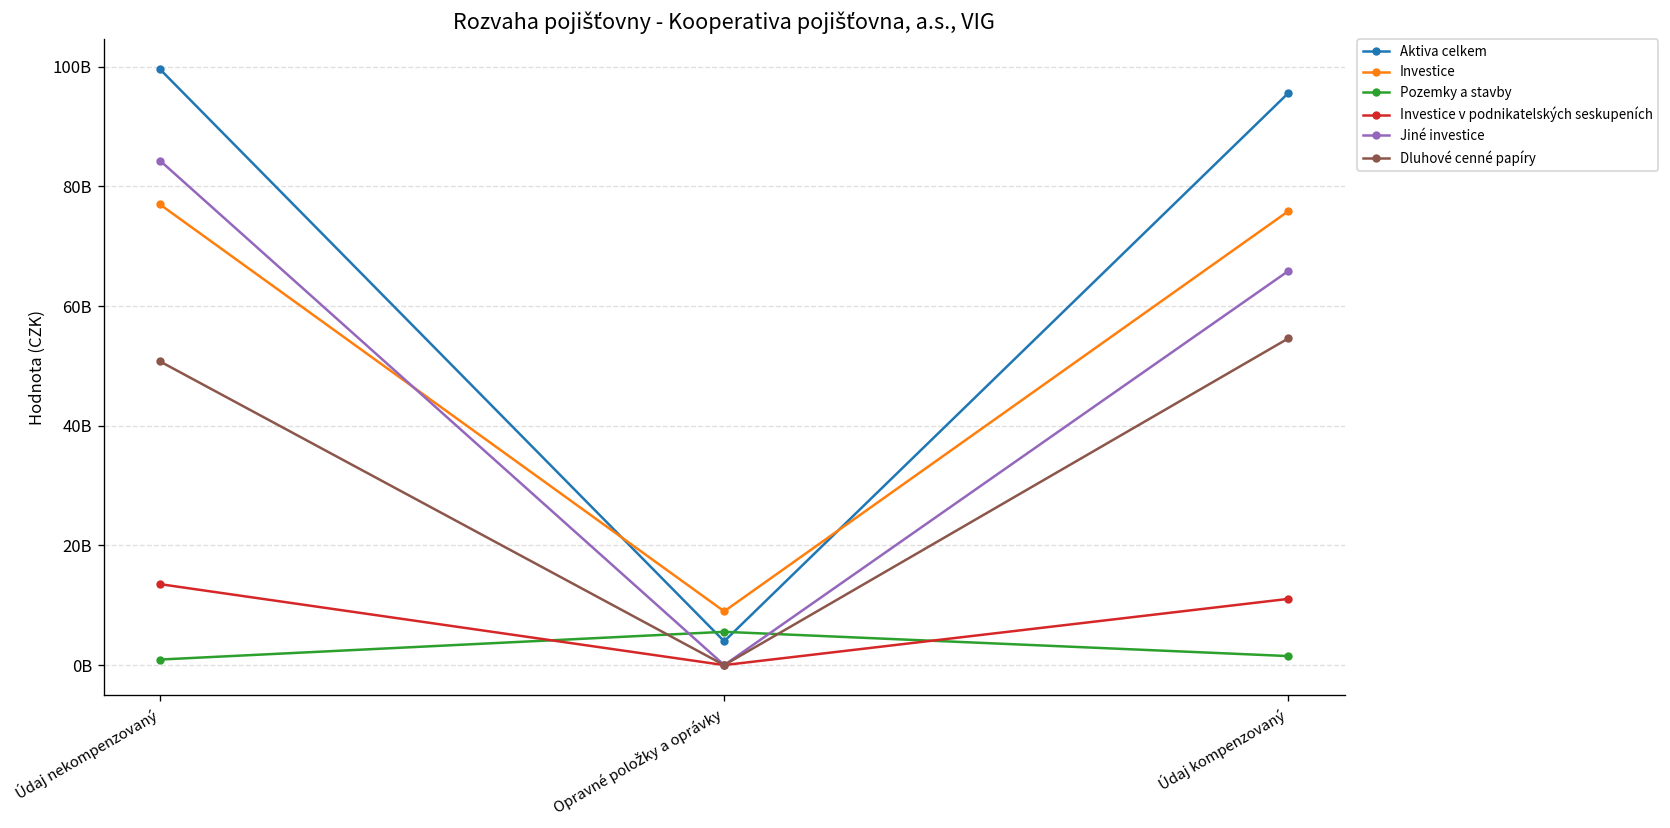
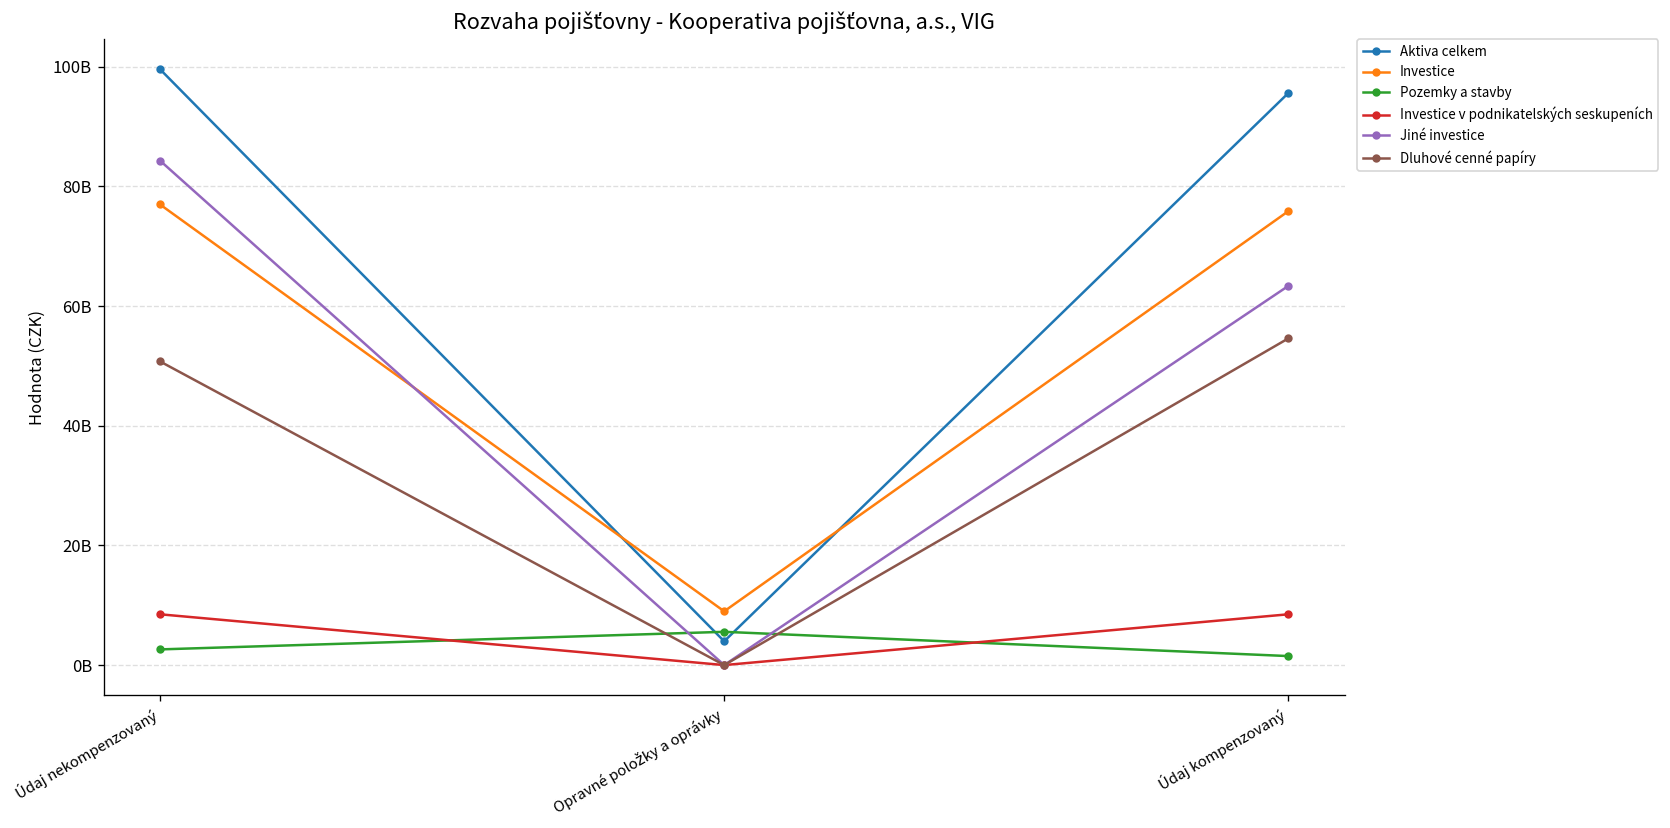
Pozemky a stavby, Údaj nekompenzovaný: 1000000000 -> 3000000000
Investice v podnikatelských seskupeních, Údaj nekompenzovaný: 14000000000 -> 8000000000
Investice v podnikatelských seskupeních, Údaj kompenzovaný: 11000000000 -> 8000000000
Jiné investice, Údaj kompenzovaný: 66000000000 -> 63000000000
